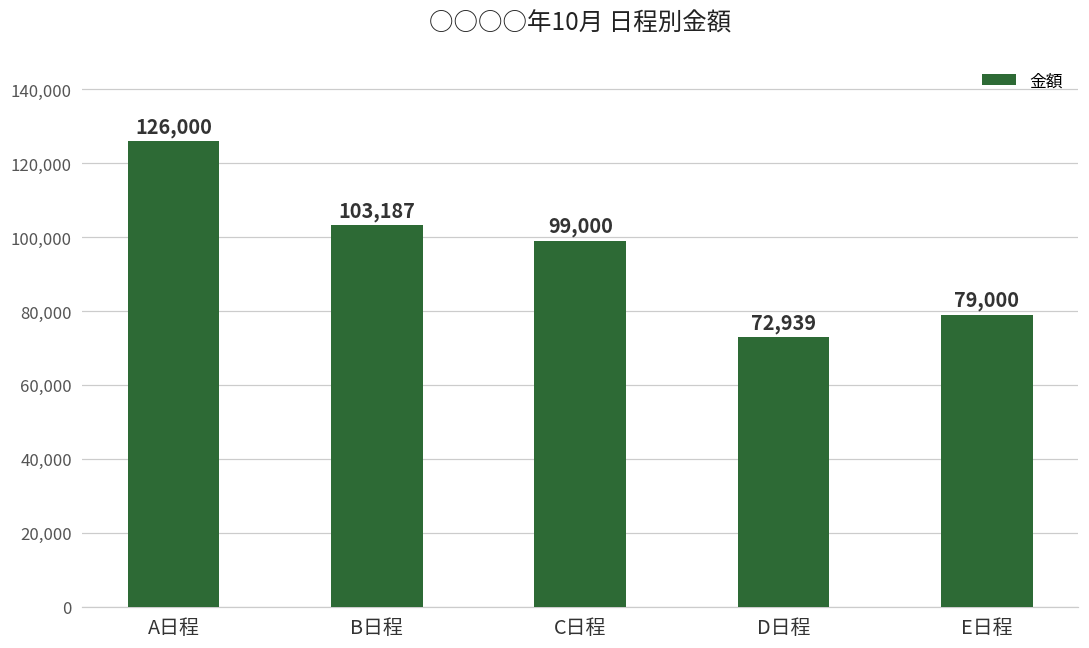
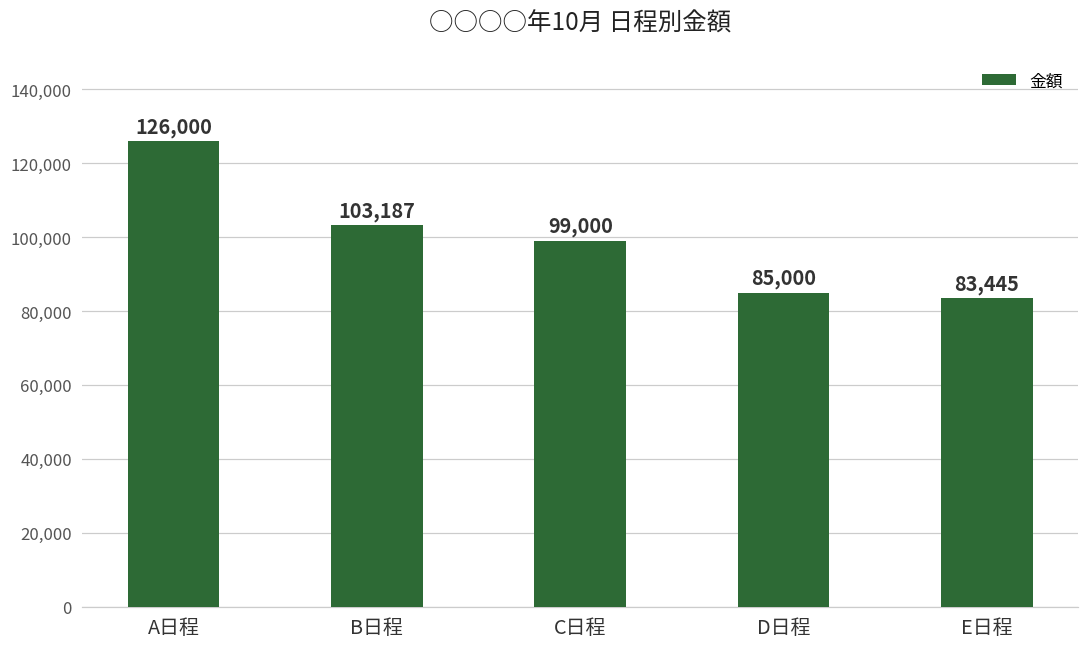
D日程: 72,939 -> 85,000
E日程: 79,000 -> 83,445
